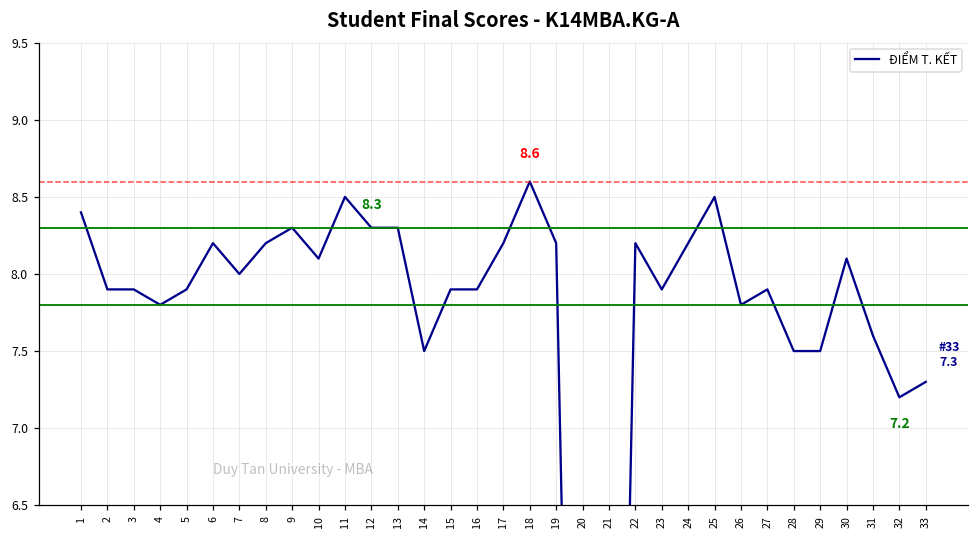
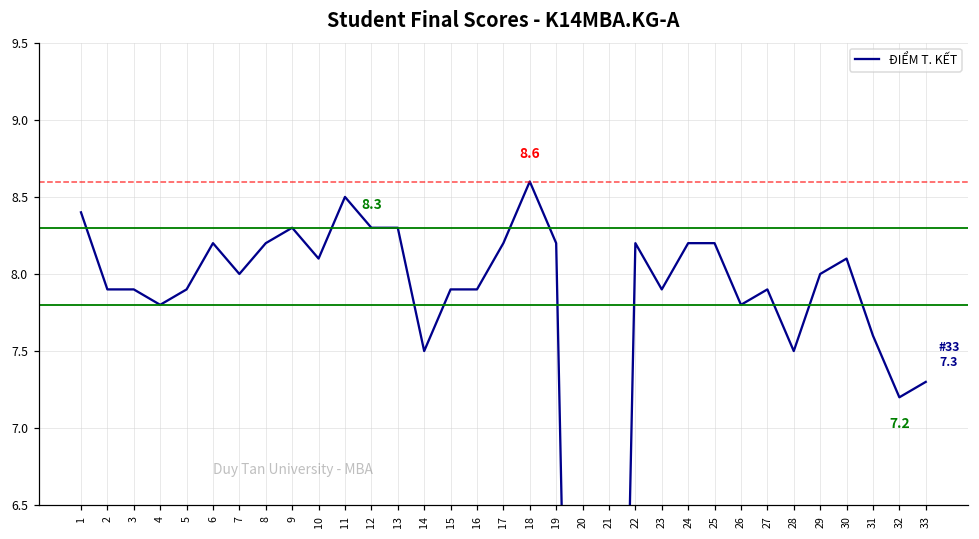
25: 8.5 -> 8.2
29: 7.5 -> 8.0
